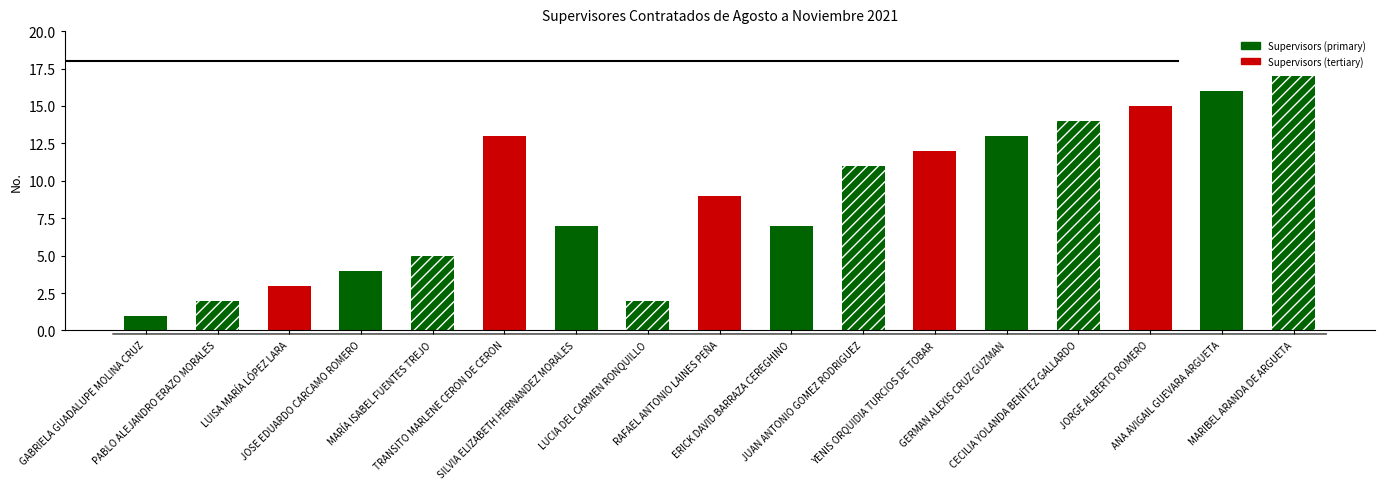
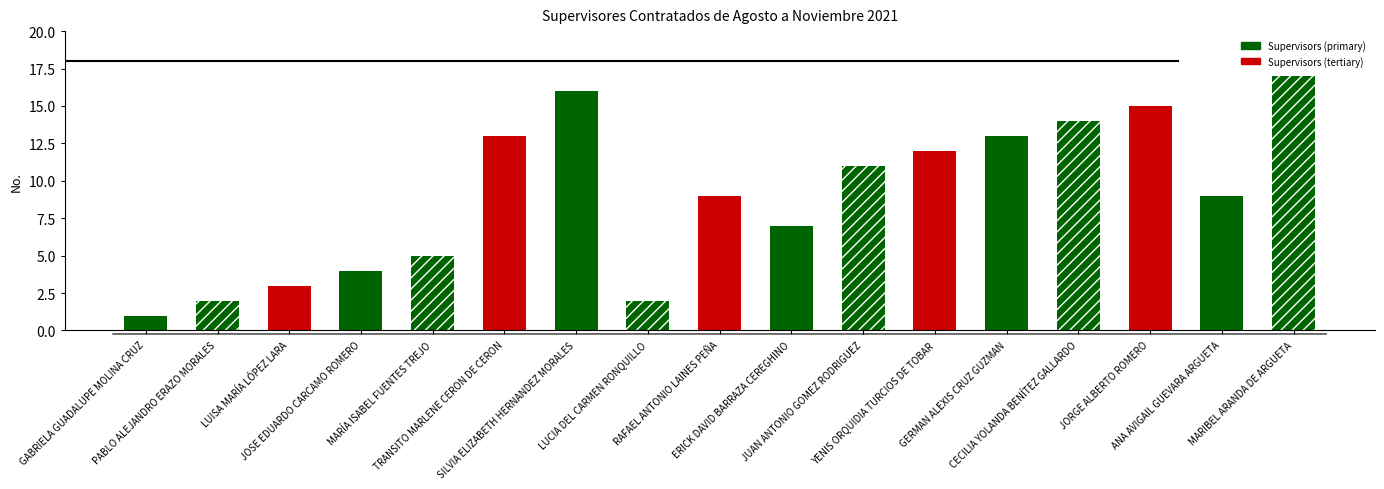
SILVIA ELIZABETH HERNANDEZ MORALES: 7 -> 16
ANA AVIGAIL GUEVARA ARGUETA: 16 -> 9
